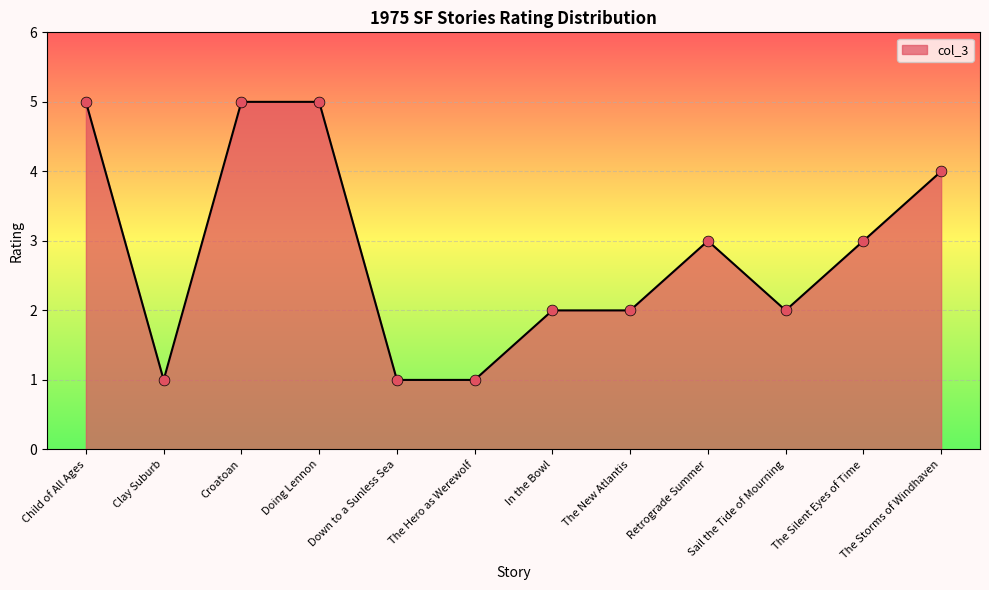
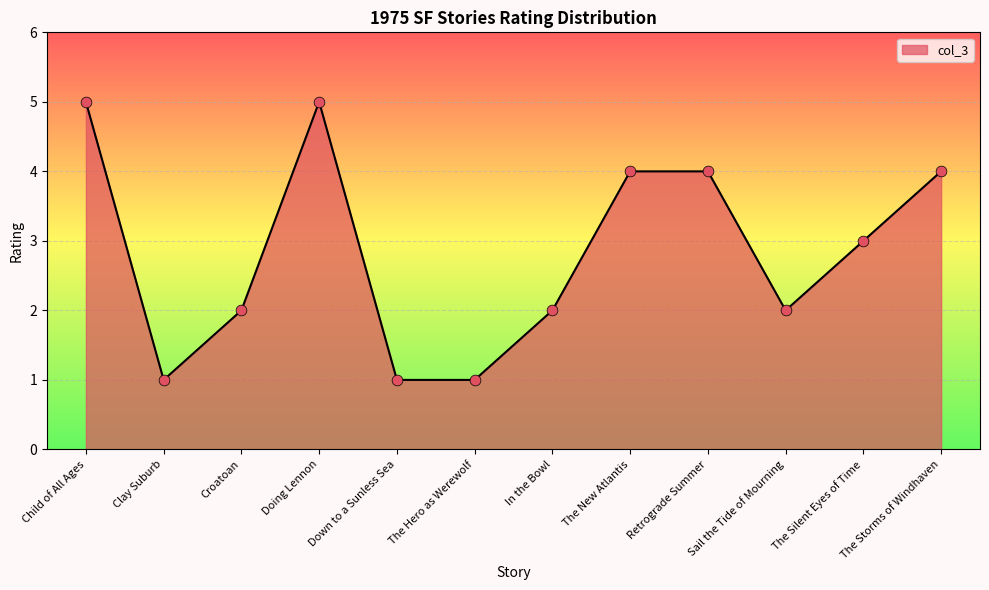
Croatoan: 5 -> 2
The New Atlantis: 2 -> 4
Retrograde Summer: 3 -> 4
